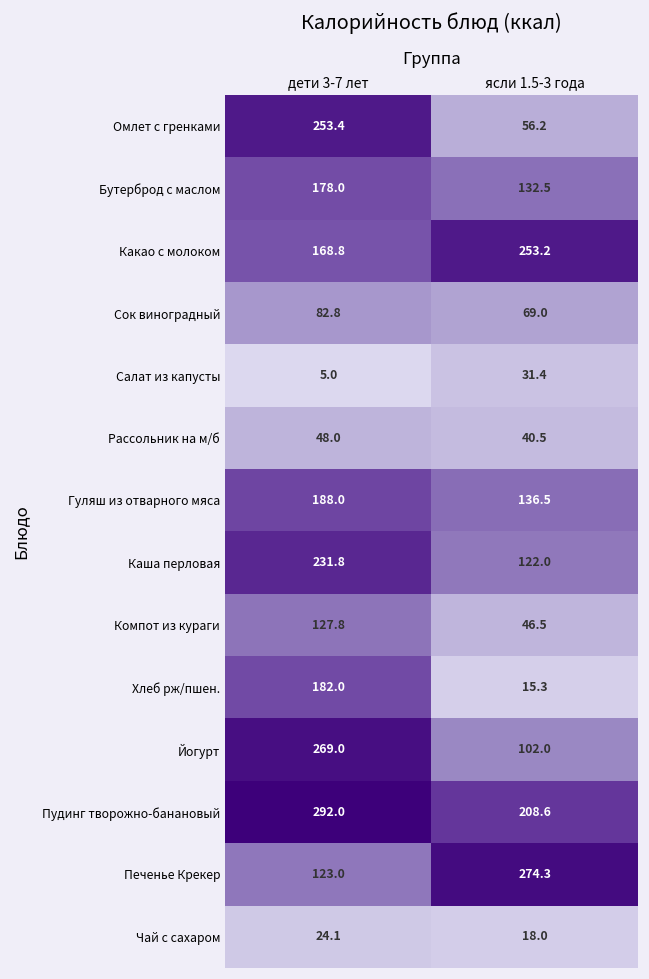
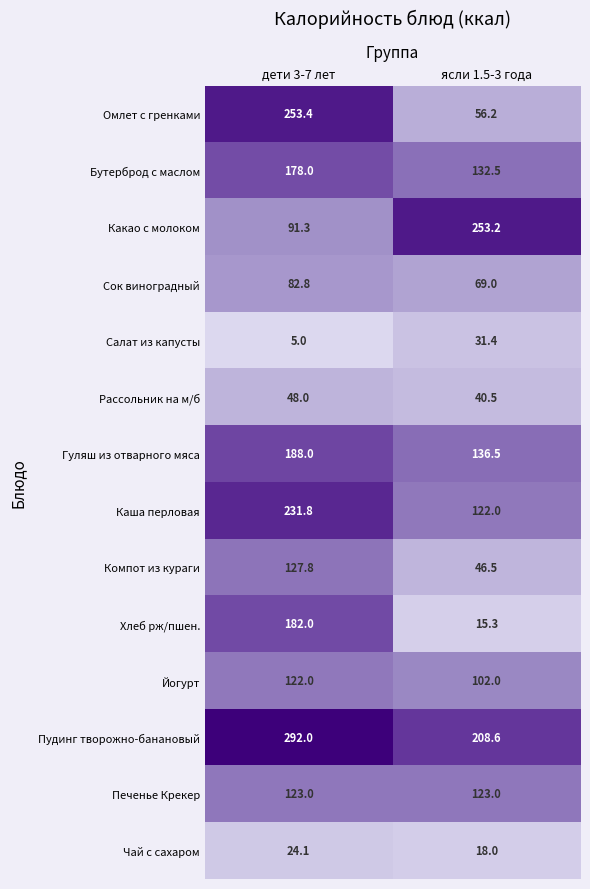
Какао с молоком, дети 3-7 лет: 168.8 -> 91.3
Йогурт, дети 3-7 лет: 269.0 -> 122.0
Печенье Крекер, ясли 1.5-3 года: 274.3 -> 123.0
